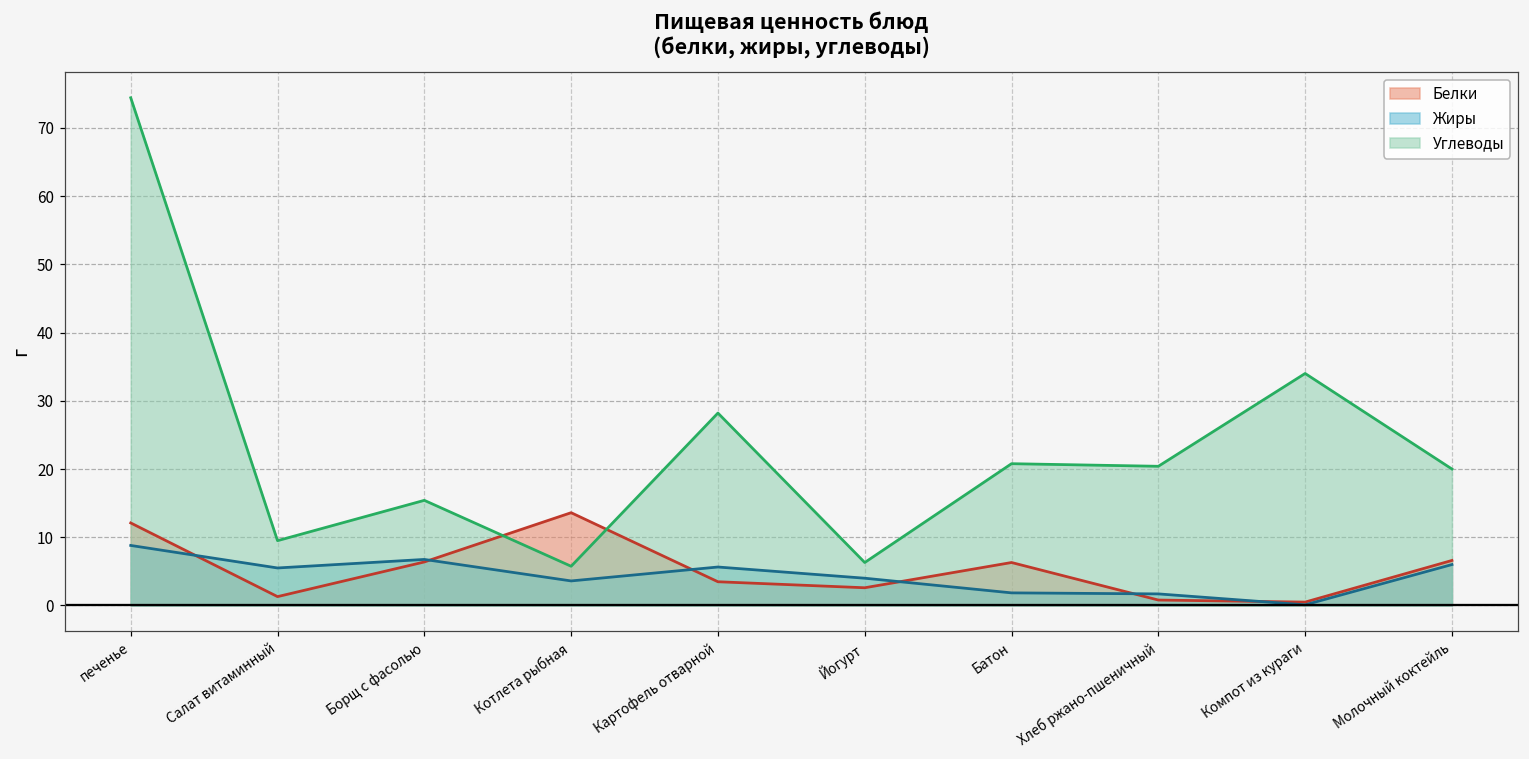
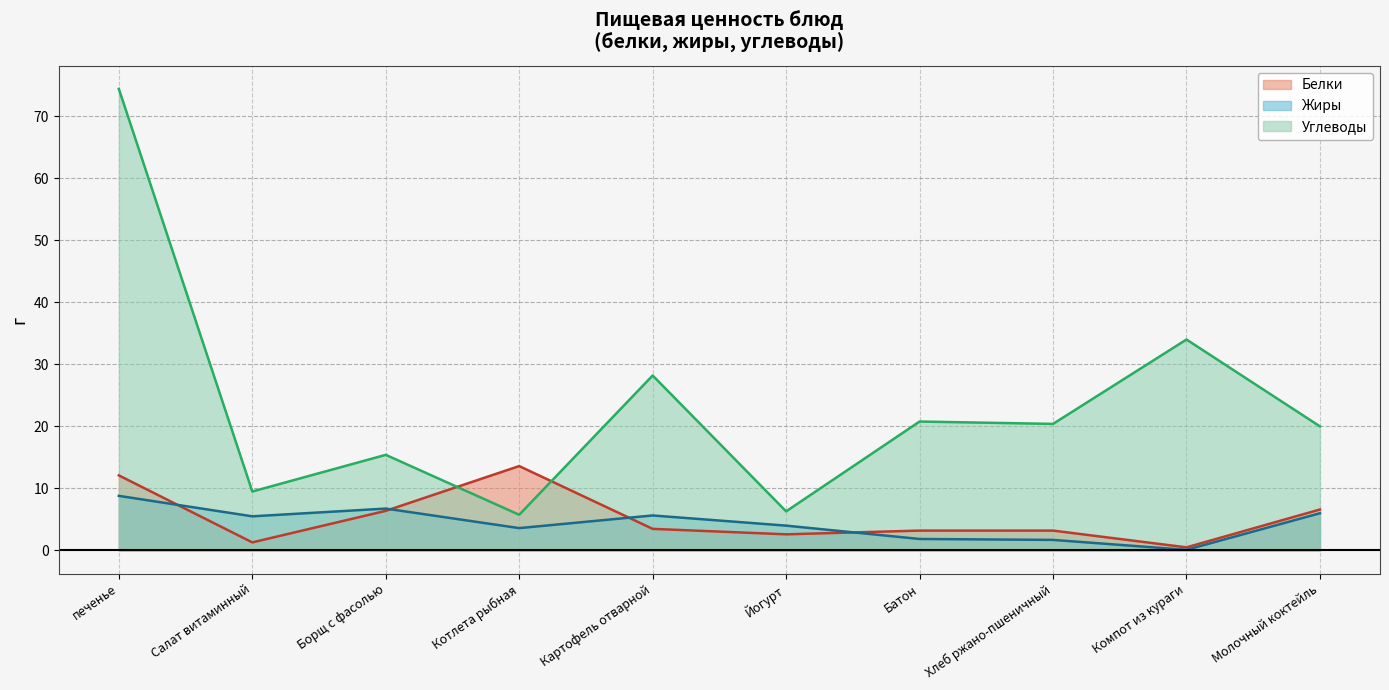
Белки, Батон: 6 -> 3
Белки, Хлеб ржано-пшеничный: 1 -> 3
